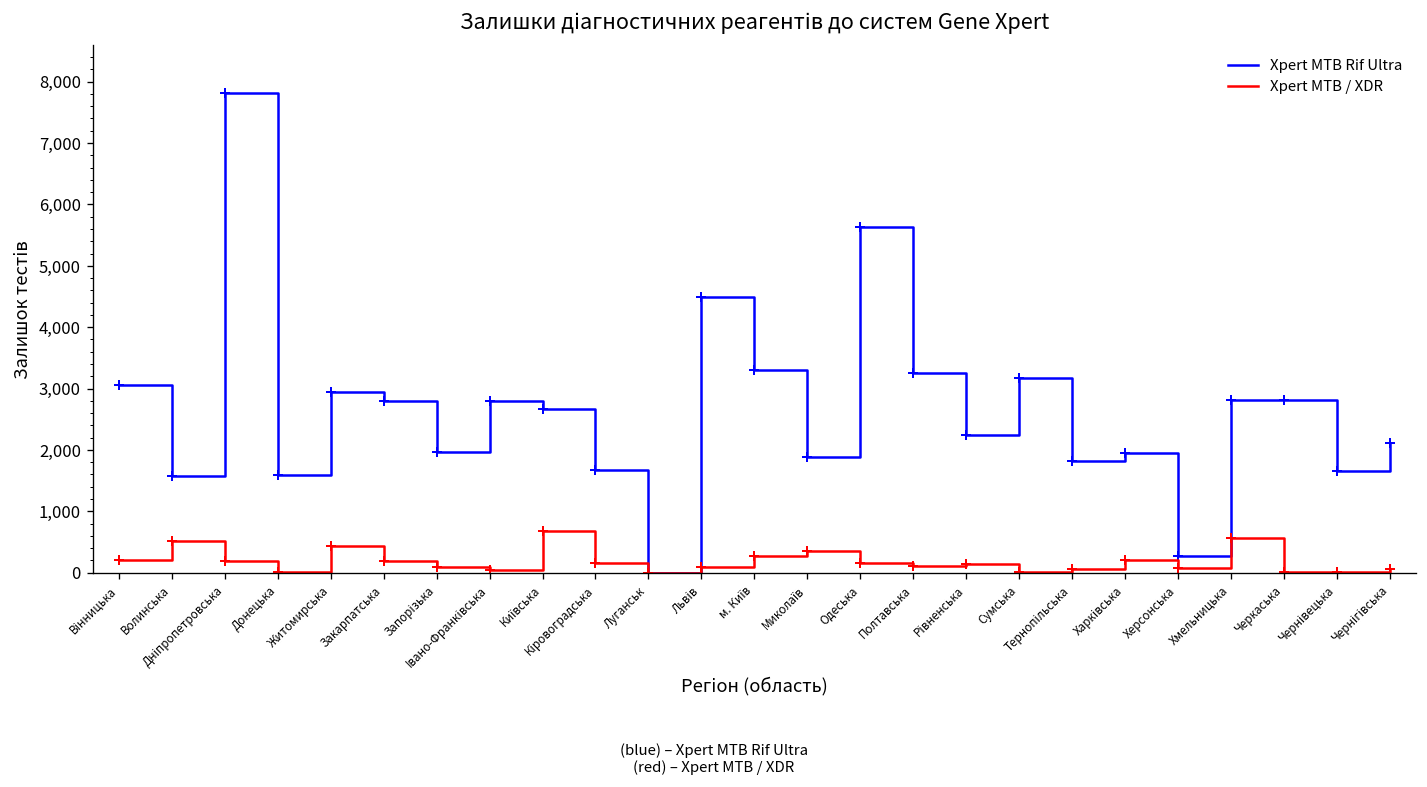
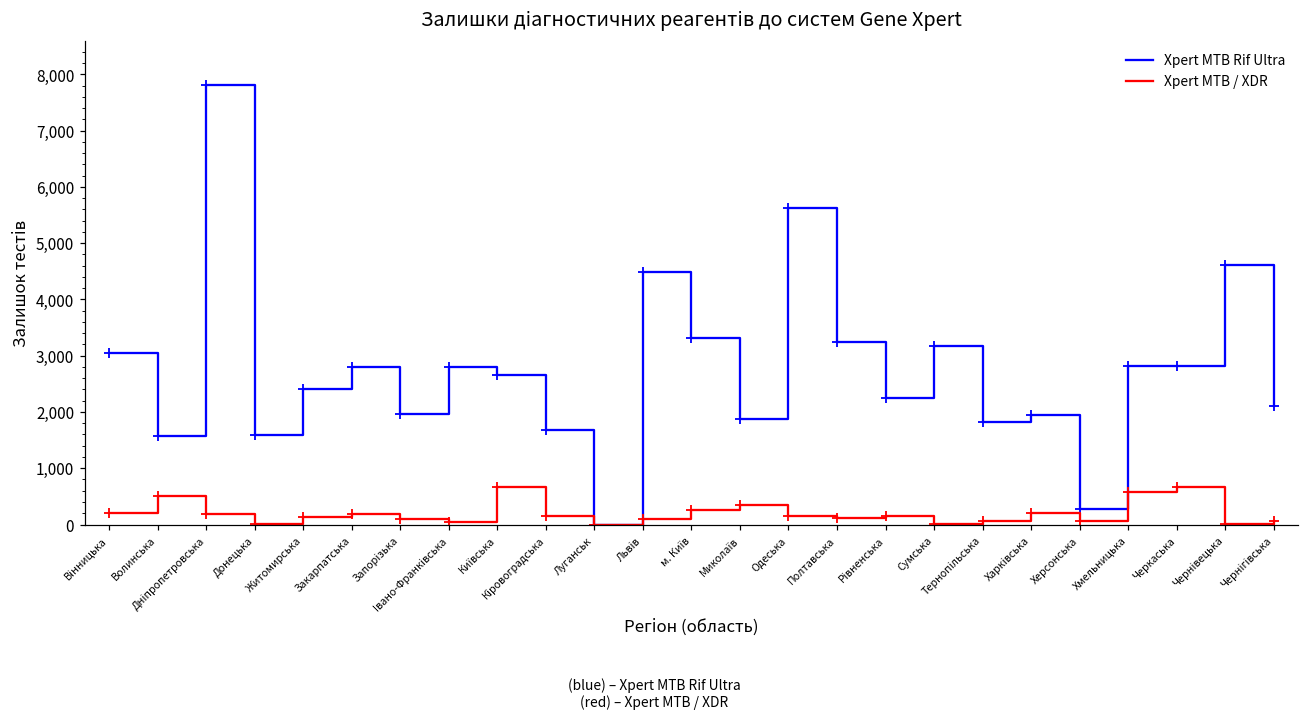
Xpert MTB Rif Ultra, Житомирська: 2,900 -> 2,400
Xpert MTB / XDR, Житомирська: 400 -> 100
Xpert MTB / XDR, Черкаська: 0 -> 700
Xpert MTB Rif Ultra, Чернівецька: 1,700 -> 4,600
